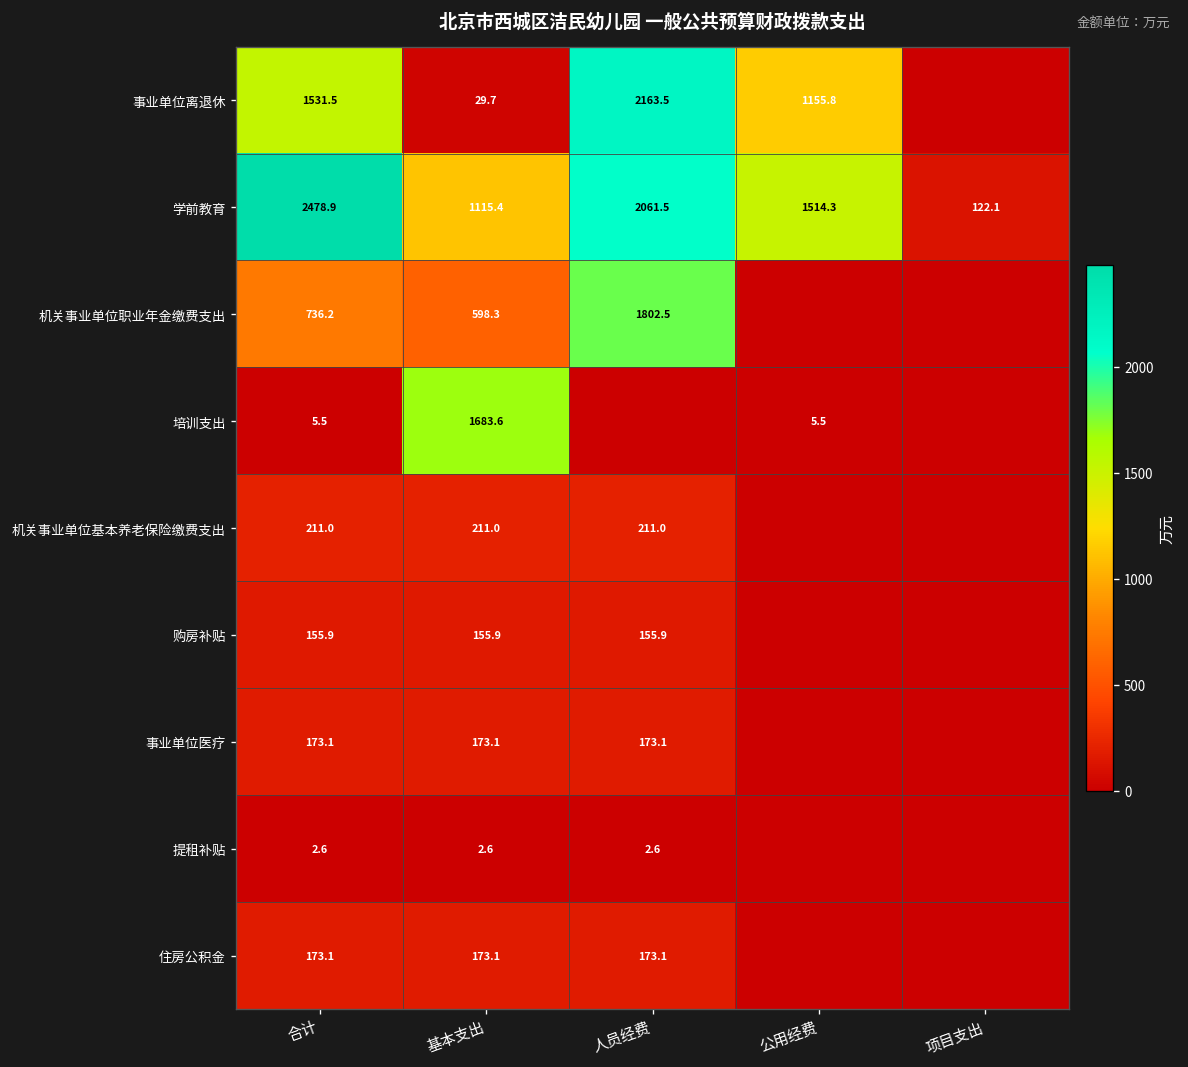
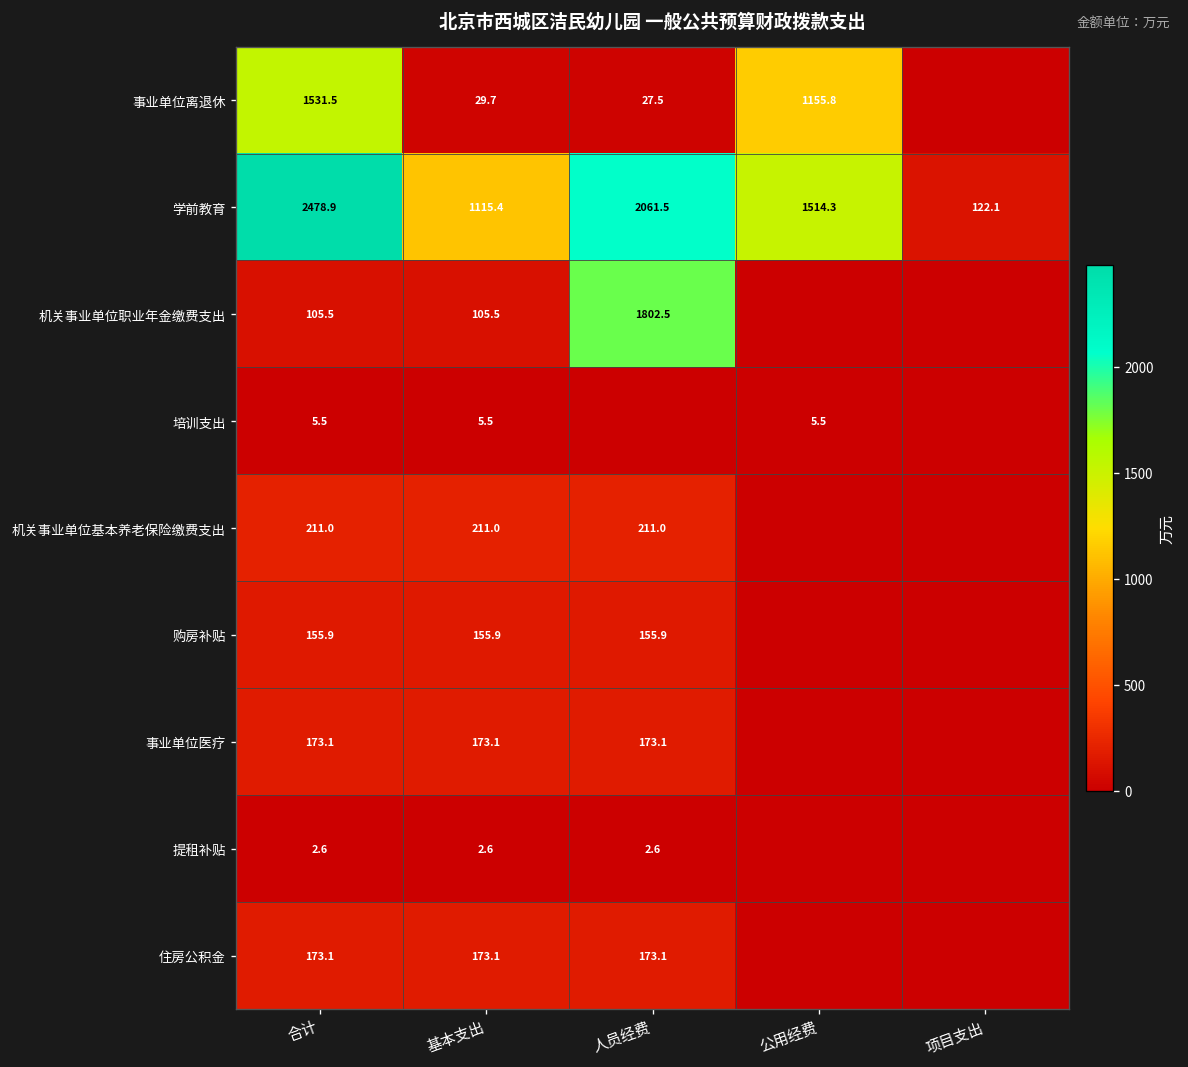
事业单位离退休, 人员经费: 2163.5 -> 27.5
机关事业单位职业年金缴费支出, 合计: 736.2 -> 105.5
机关事业单位职业年金缴费支出, 基本支出: 598.3 -> 105.5
培训支出, 基本支出: 1683.6 -> 5.5
